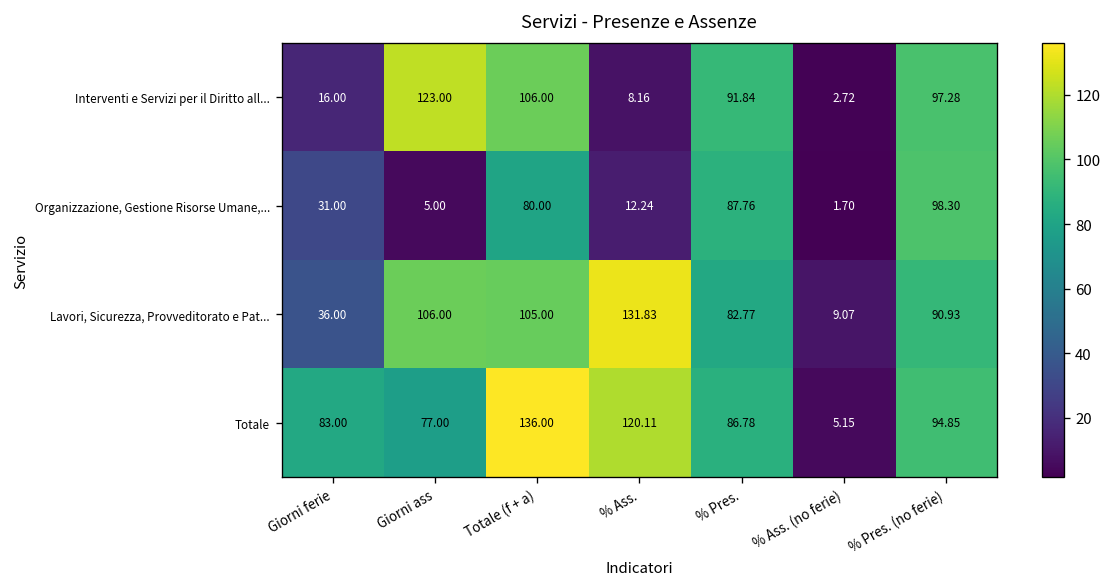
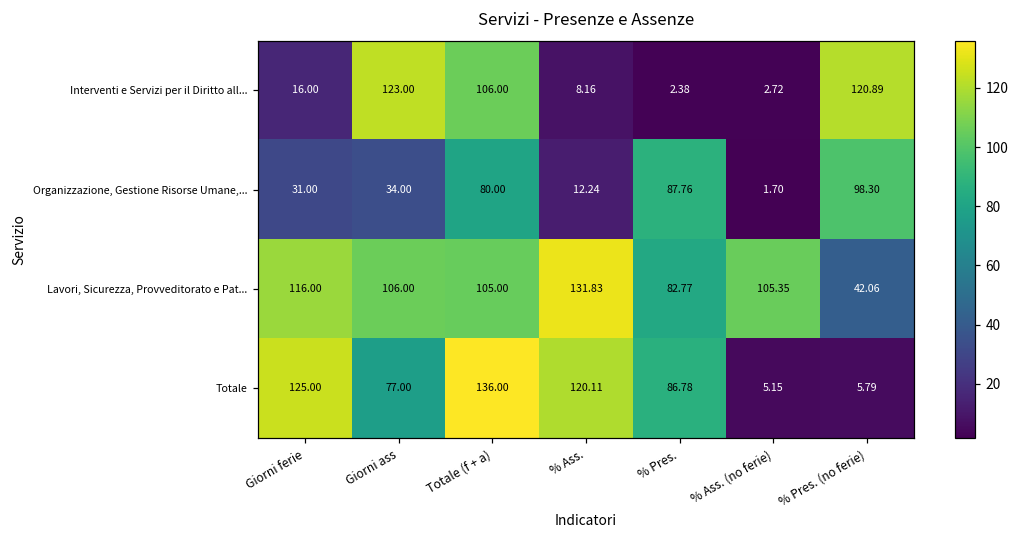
Interventi e Servizi per il Diritto all..., % Pres.: 91.84 -> 2.38
Interventi e Servizi per il Diritto all..., % Pres. (no ferie): 97.28 -> 120.89
Organizzazione, Gestione Risorse Umane,..., Giorni ass: 5.00 -> 34.00
Lavori, Sicurezza, Provveditorato e Pat..., Giorni ferie: 36.00 -> 116.00
Lavori, Sicurezza, Provveditorato e Pat..., % Ass. (no ferie): 9.07 -> 105.35
Lavori, Sicurezza, Provveditorato e Pat..., % Pres. (no ferie): 90.93 -> 42.06
Totale, Giorni ferie: 83.00 -> 125.00
Totale, % Pres. (no ferie): 94.85 -> 5.79
